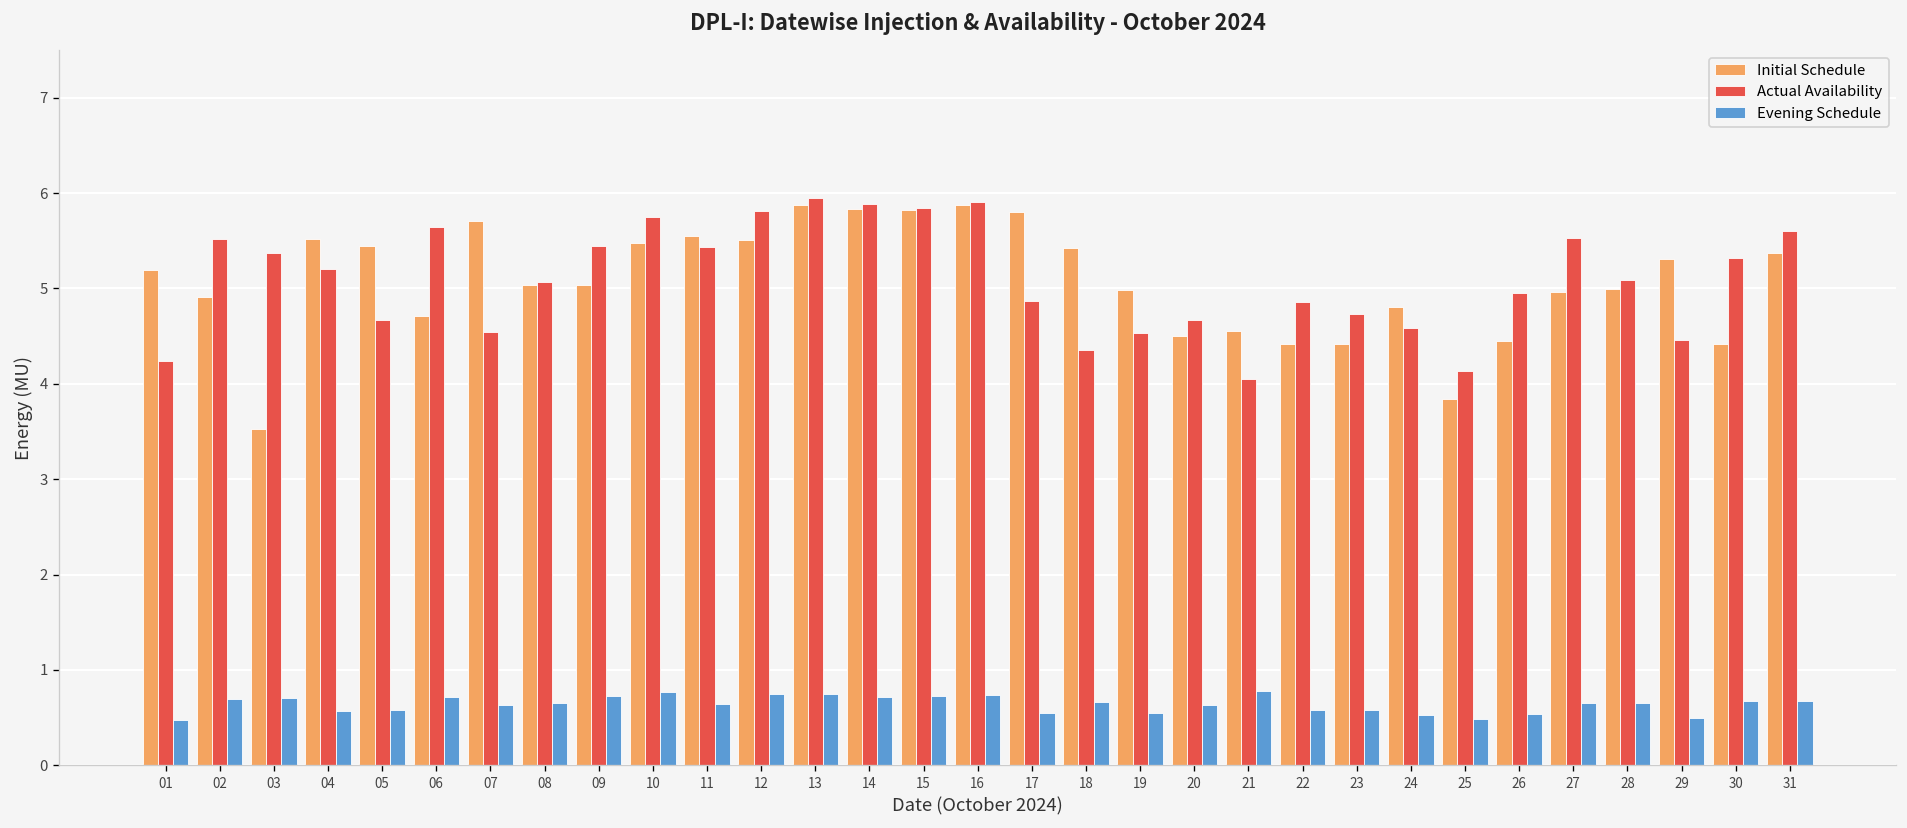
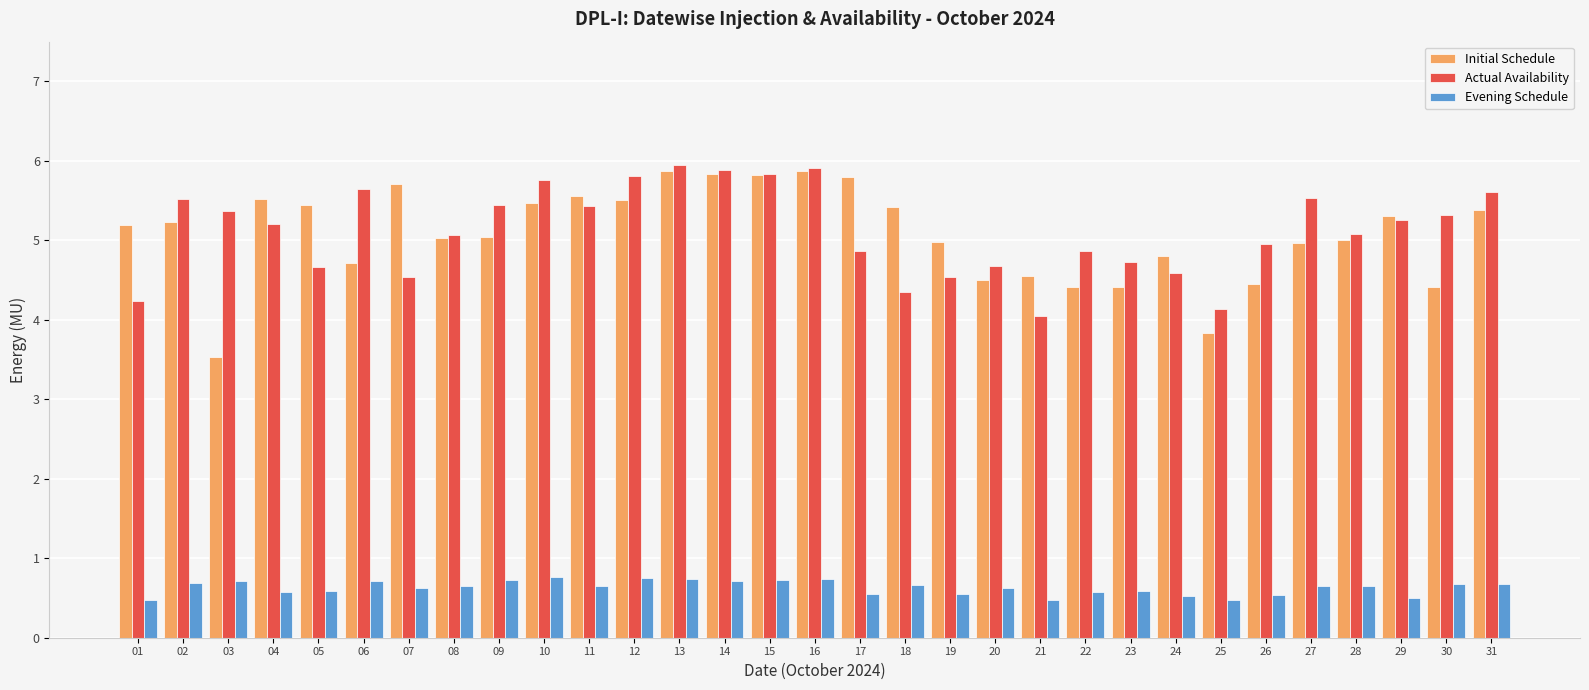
Initial Schedule, 02: 4.9 -> 5.2
Evening Schedule, 21: 0.8 -> 0.5
Actual Availability, 29: 4.5 -> 5.3
